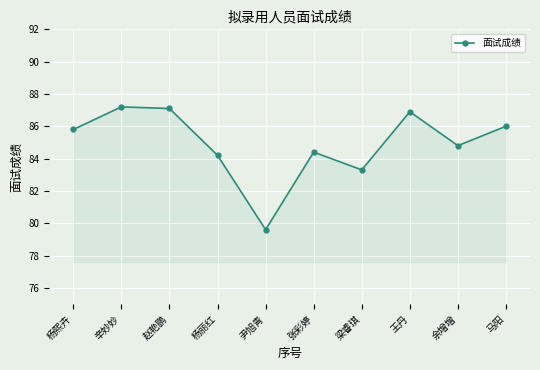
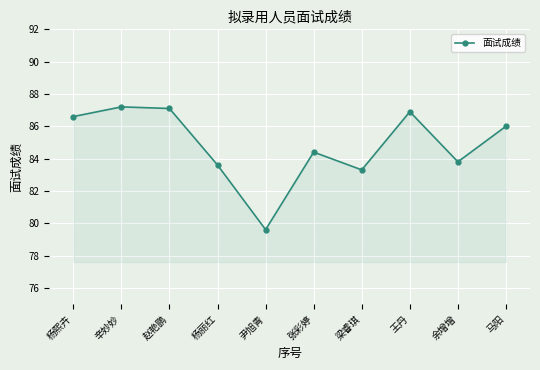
杨熙卉: 85.8 -> 86.6
杨丽红: 84.2 -> 83.6
余增增: 84.8 -> 83.8
